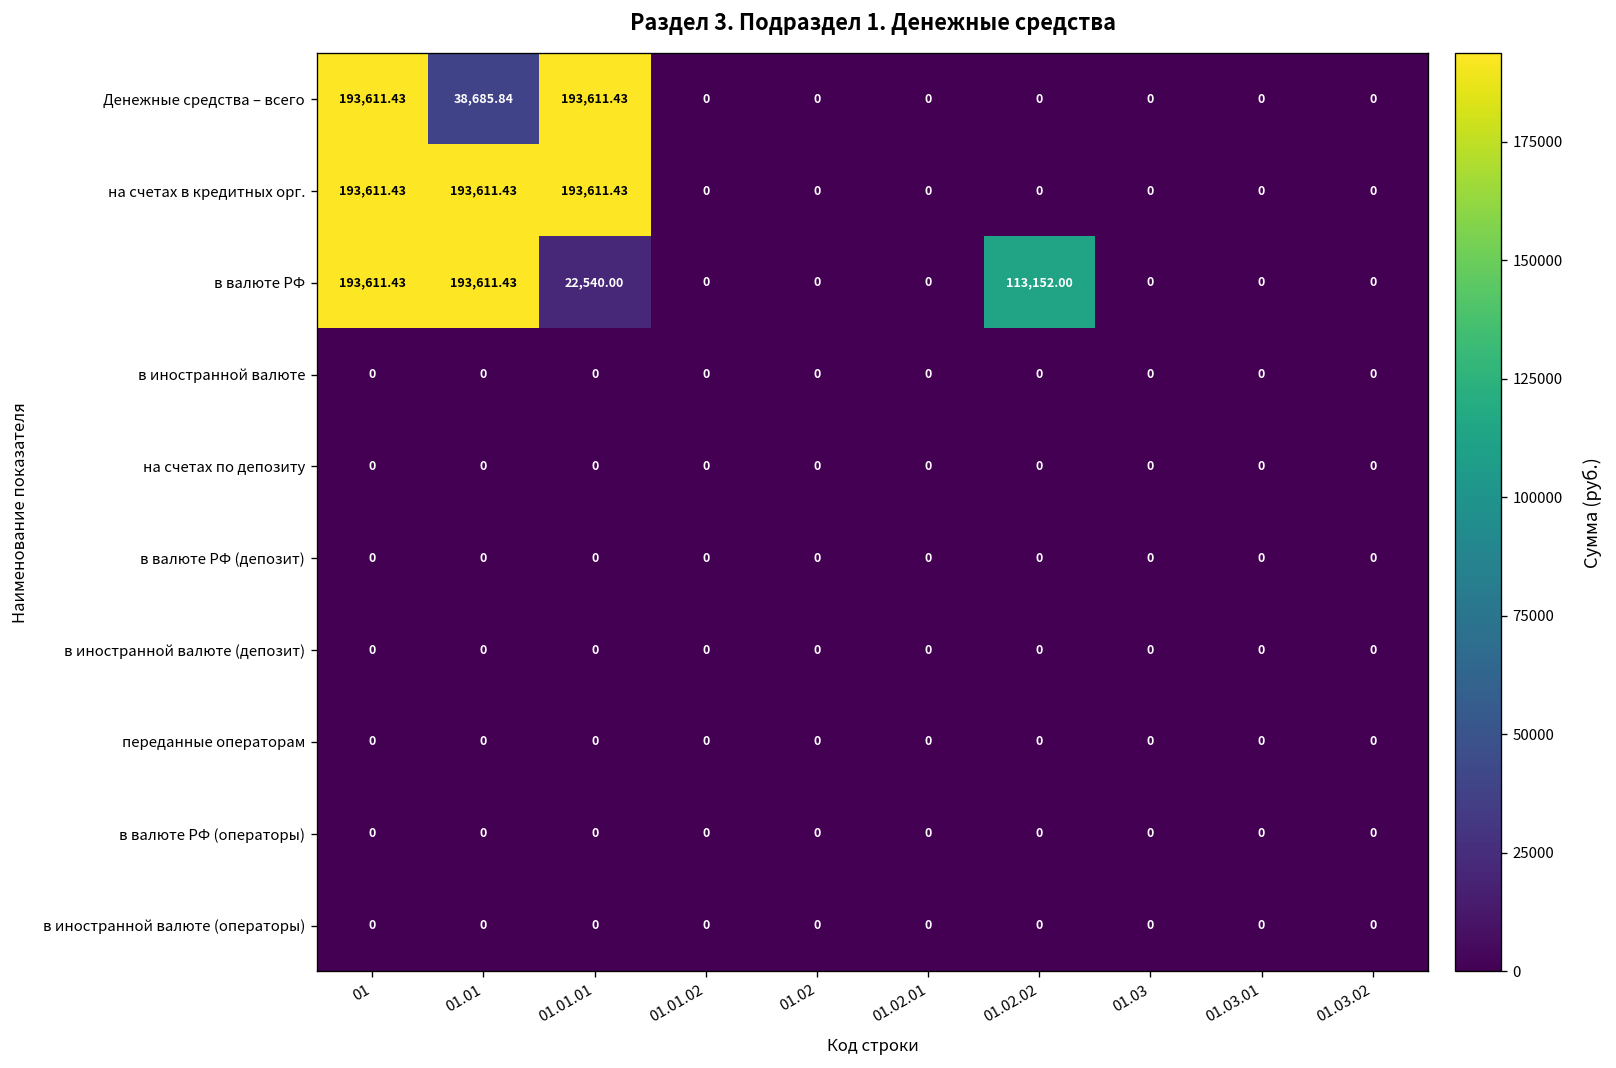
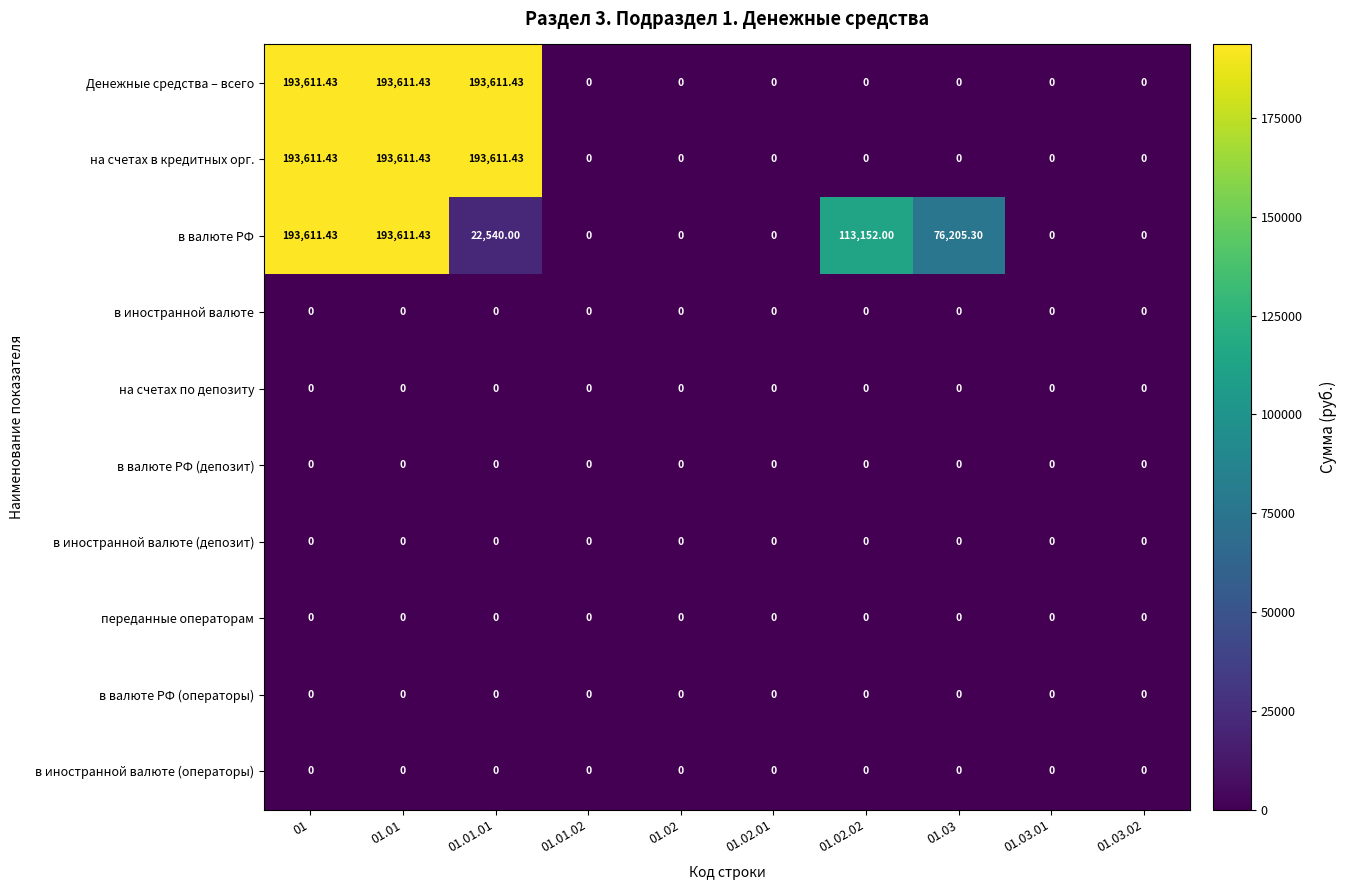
Денежные средства – всего, 01.01: 38,685.84 -> 193,611.43
в валюте РФ, 01.03: 0 -> 76,205.30
